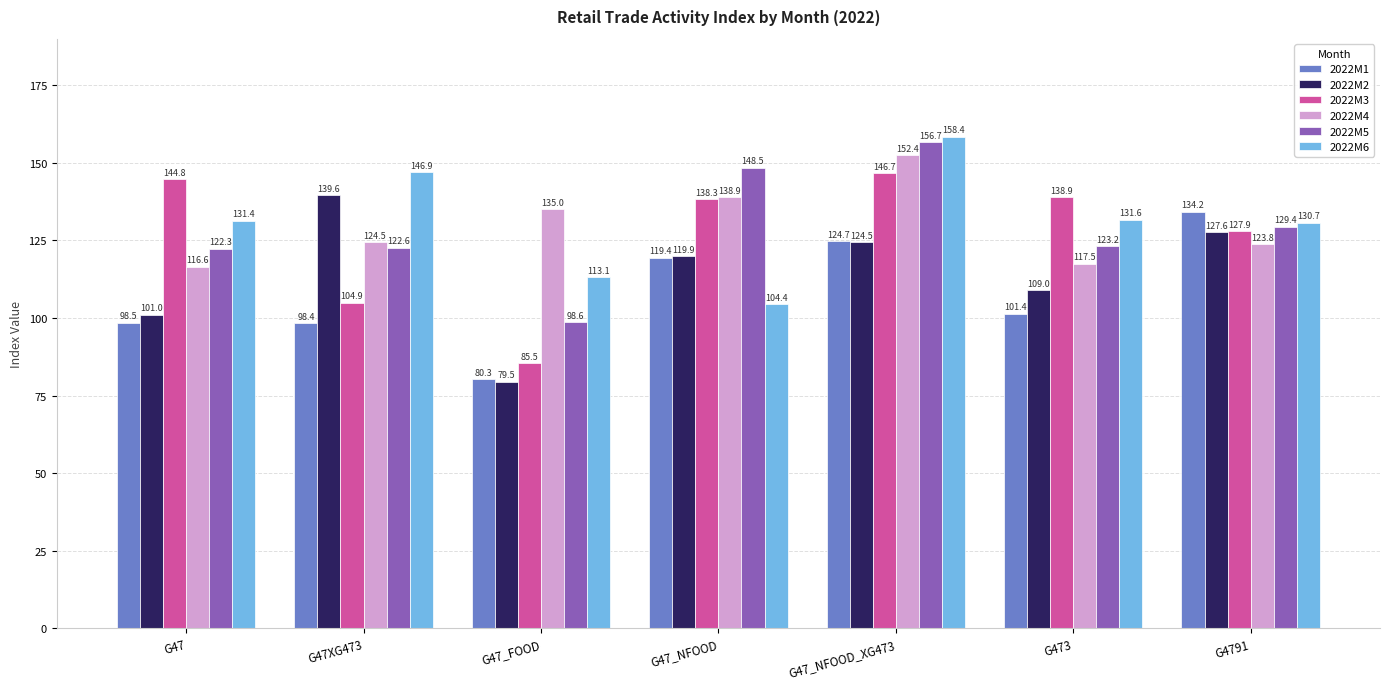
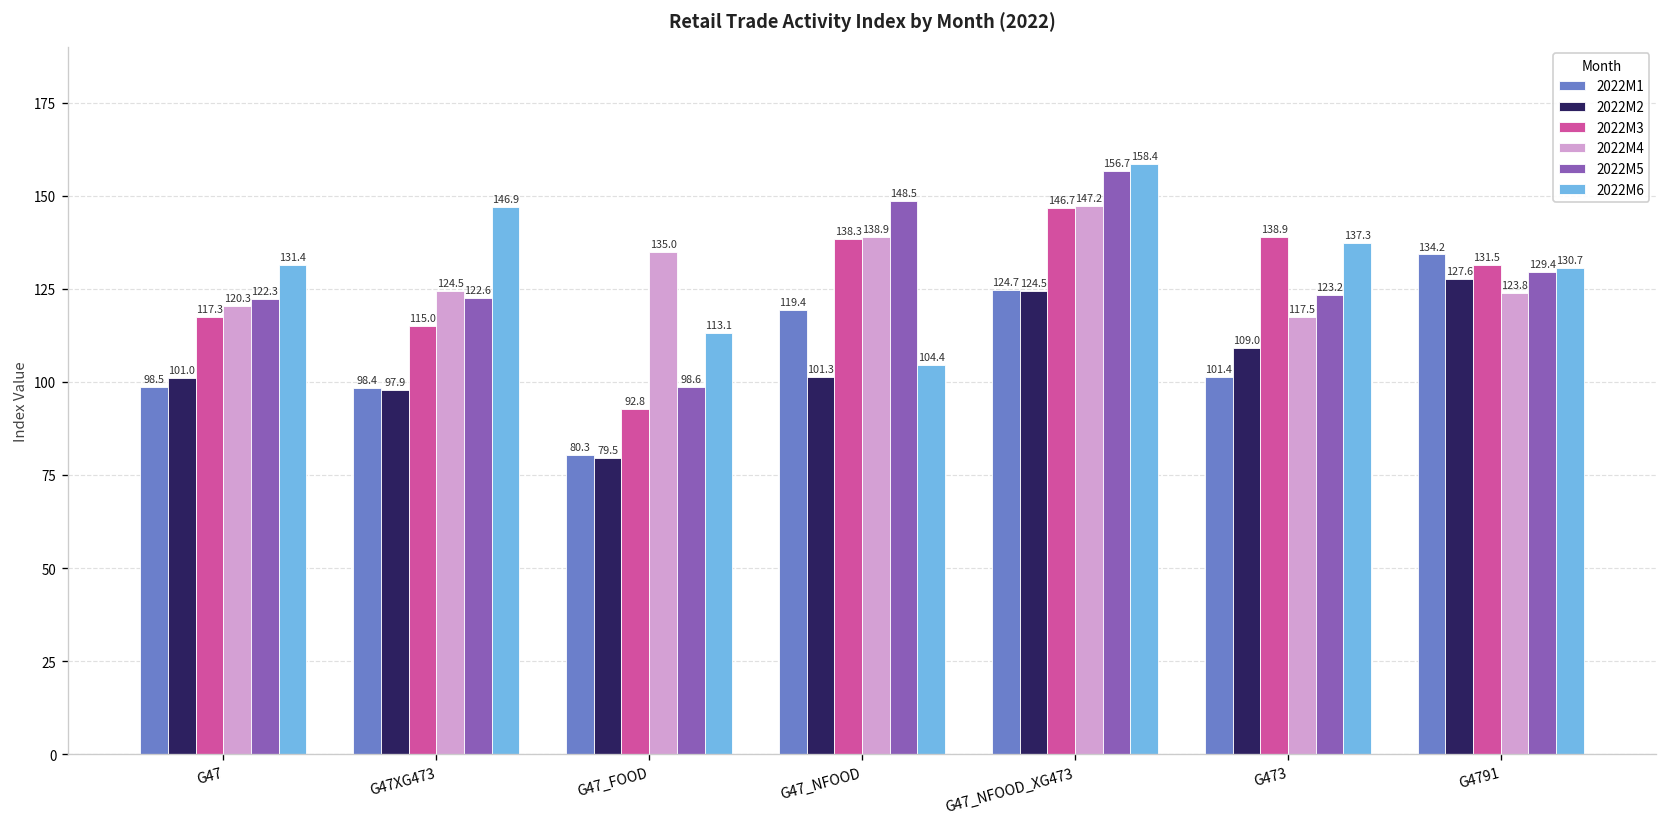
2022M3, G47: 144.8 -> 117.3
2022M4, G47: 116.6 -> 120.3
2022M2, G47XG473: 139.6 -> 97.9
2022M3, G47XG473: 104.9 -> 115.0
2022M3, G47_FOOD: 85.5 -> 92.8
2022M2, G47_NFOOD: 119.9 -> 101.3
2022M4, G47_NFOOD_XG473: 152.4 -> 147.2
2022M6, G473: 131.6 -> 137.3
2022M3, G4791: 127.9 -> 131.5
